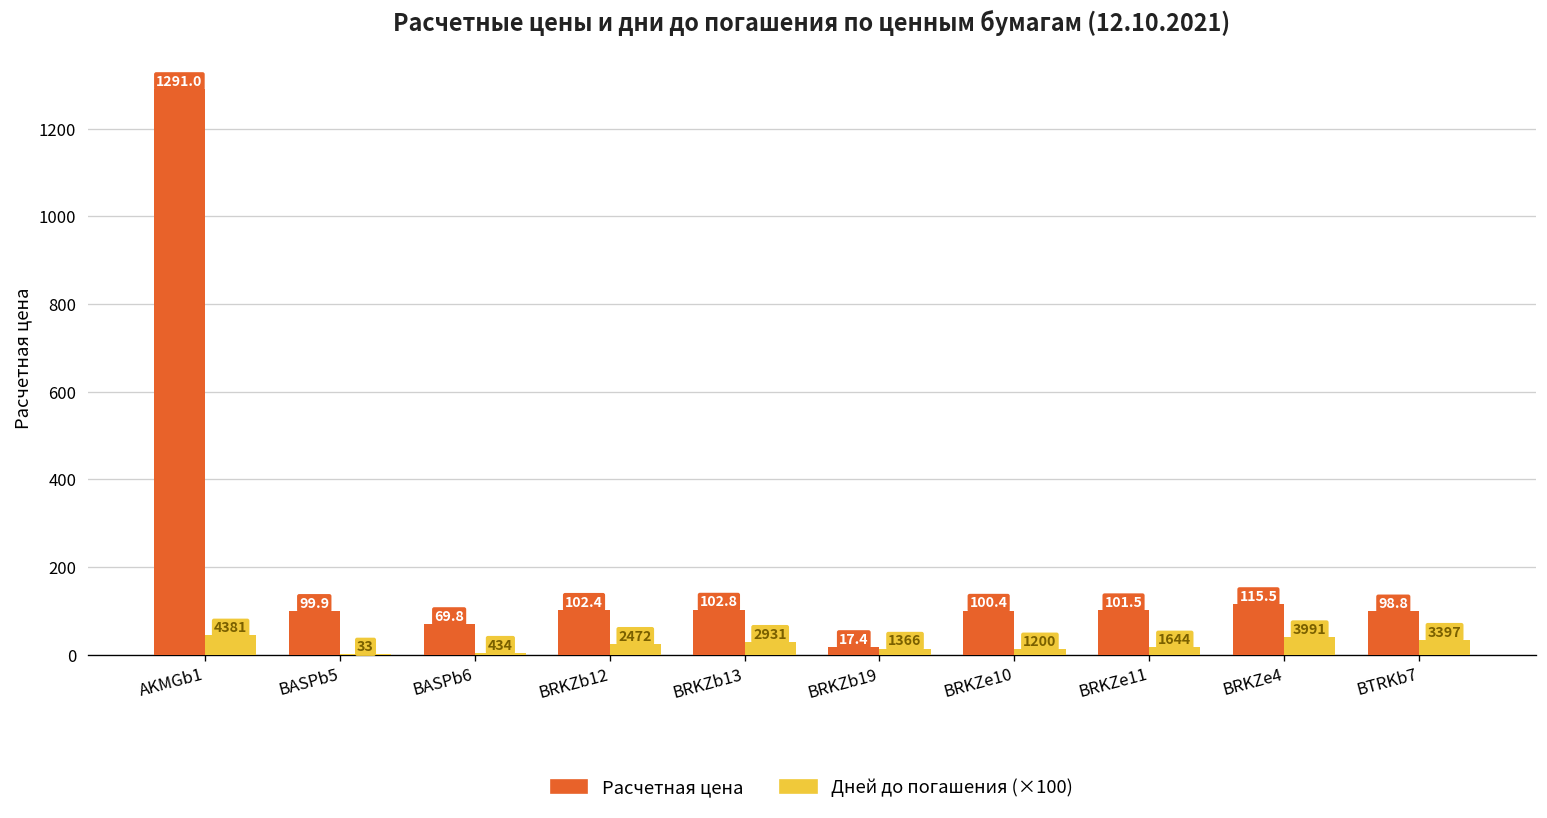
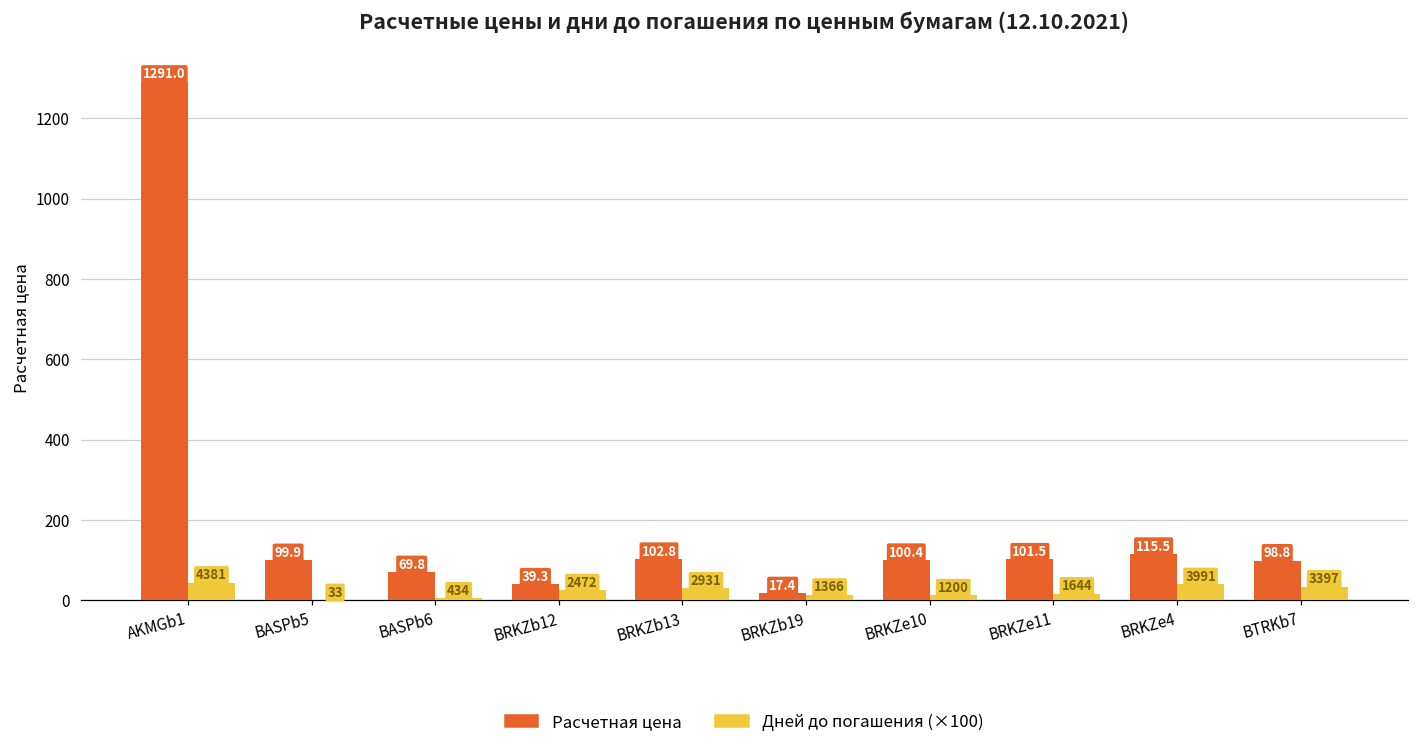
Расчетная цена, BRKZb12: 102.4 -> 39.3
